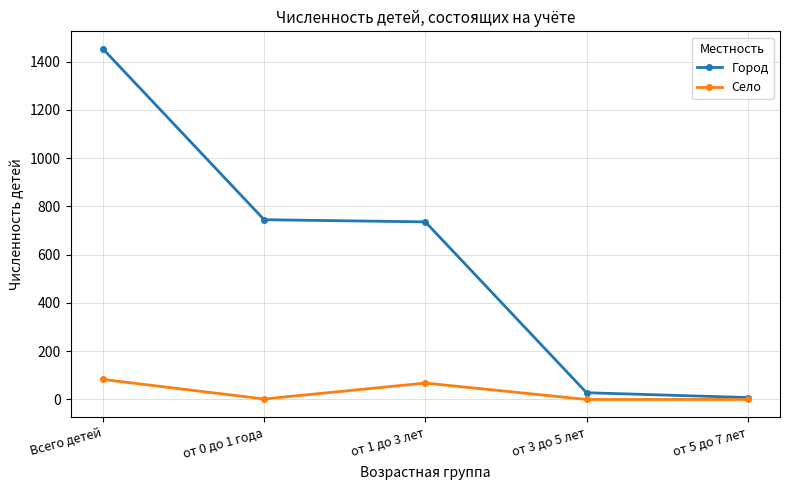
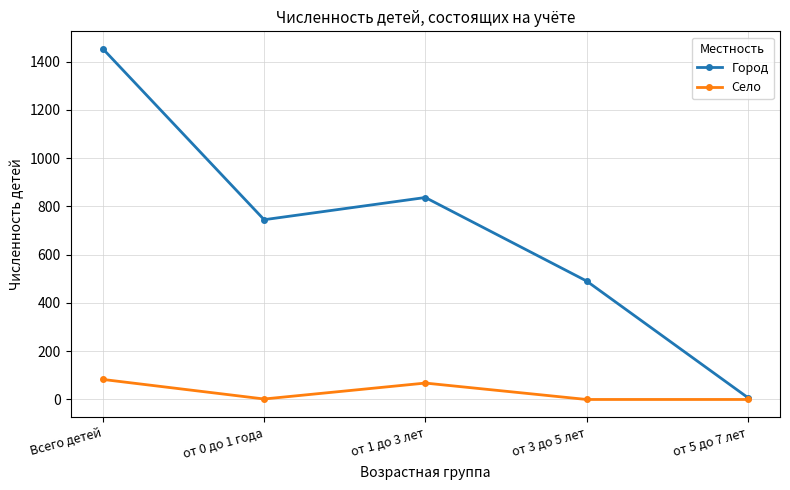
Город, от 1 до 3 лет: 740 -> 840
Город, от 3 до 5 лет: 30 -> 490
